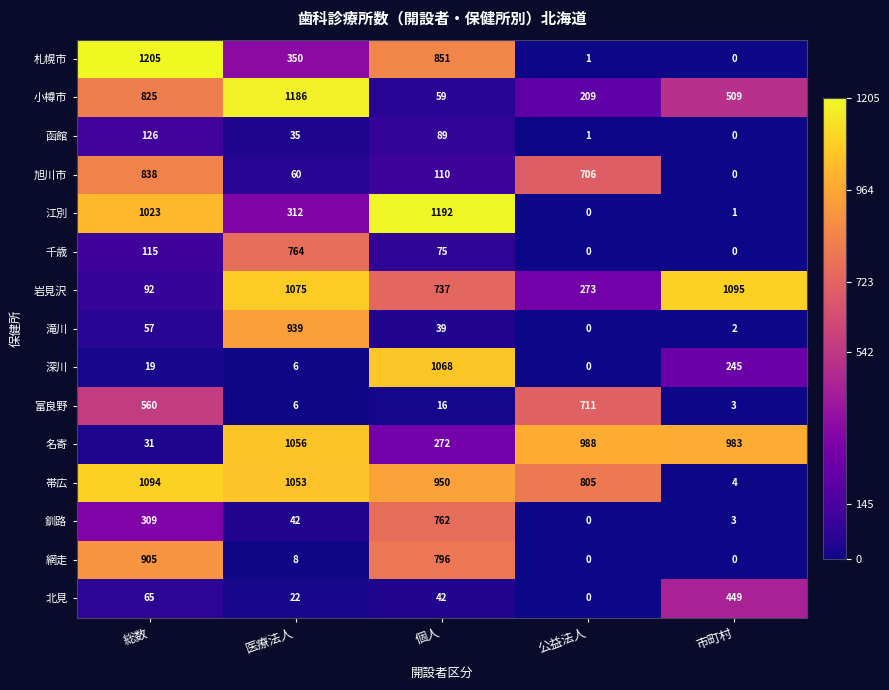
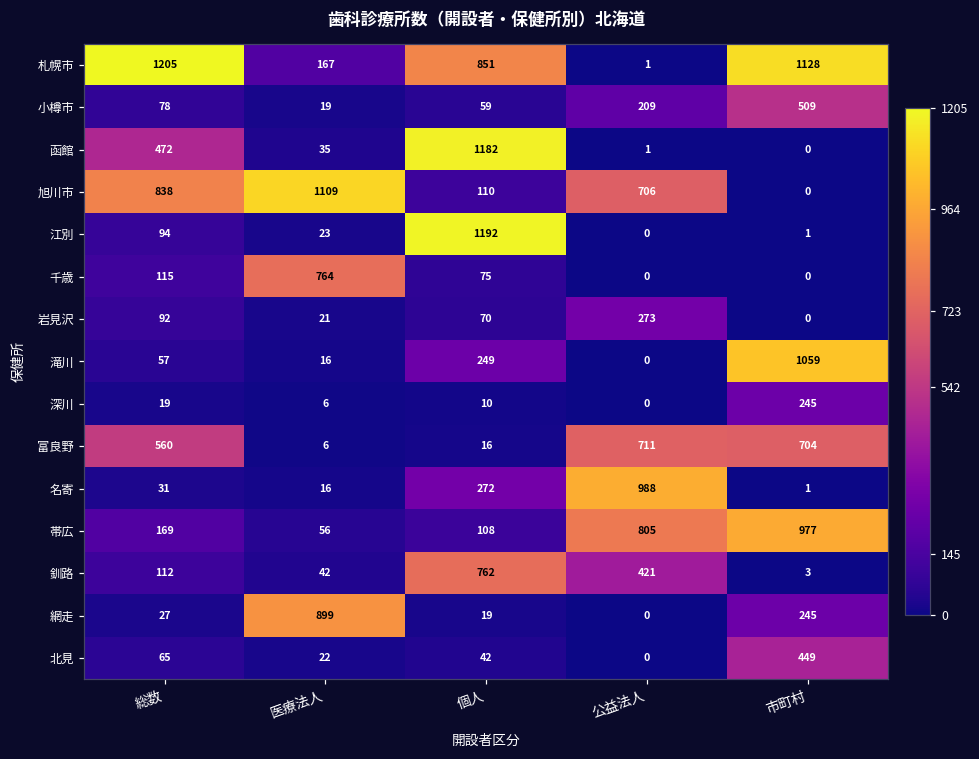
札幌市, 医療法人: 350 -> 167
札幌市, 市町村: 0 -> 1128
小樽市, 総数: 825 -> 78
小樽市, 医療法人: 1186 -> 19
函館, 総数: 126 -> 472
函館, 個人: 89 -> 1182
旭川市, 医療法人: 60 -> 1109
江別, 総数: 1023 -> 94
江別, 医療法人: 312 -> 23
岩見沢, 医療法人: 1075 -> 21
岩見沢, 個人: 737 -> 70
岩見沢, 市町村: 1095 -> 0
滝川, 医療法人: 939 -> 16
滝川, 個人: 39 -> 249
滝川, 市町村: 2 -> 1059
深川, 個人: 1068 -> 10
富良野, 市町村: 3 -> 704
名寄, 医療法人: 1056 -> 16
名寄, 市町村: 983 -> 1
帯広, 総数: 1094 -> 169
帯広, 医療法人: 1053 -> 56
帯広, 個人: 950 -> 108
帯広, 市町村: 4 -> 977
釧路, 総数: 309 -> 112
釧路, 公益法人: 0 -> 421
網走, 総数: 905 -> 27
網走, 医療法人: 8 -> 899
網走, 個人: 796 -> 19
網走, 市町村: 0 -> 245
